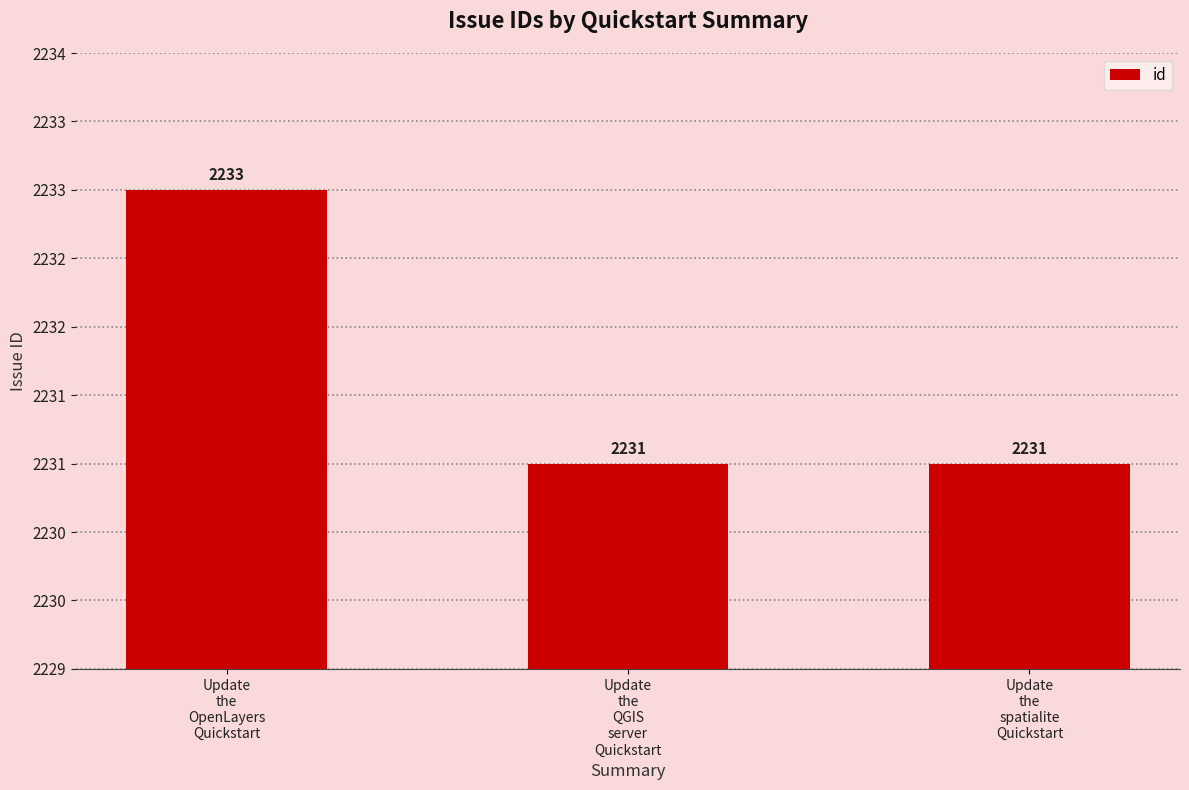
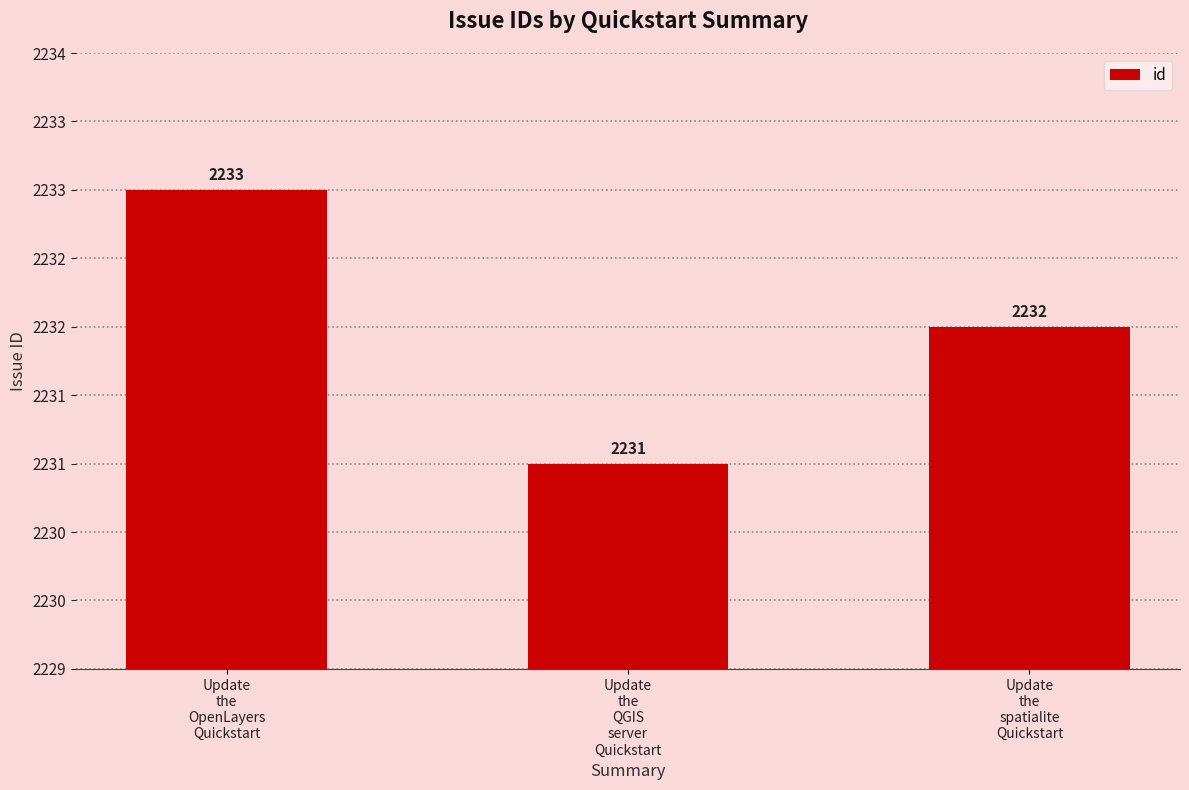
Update the spatialite Quickstart: 2231 -> 2232
